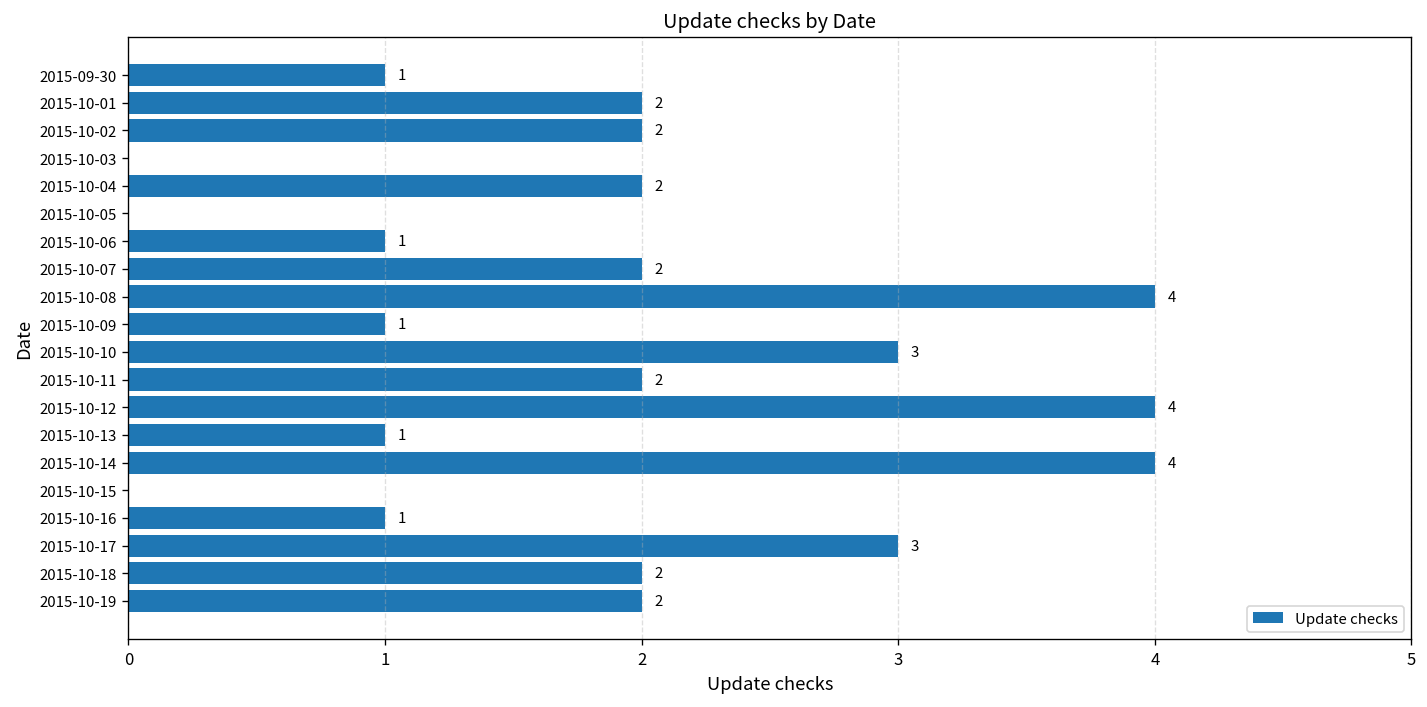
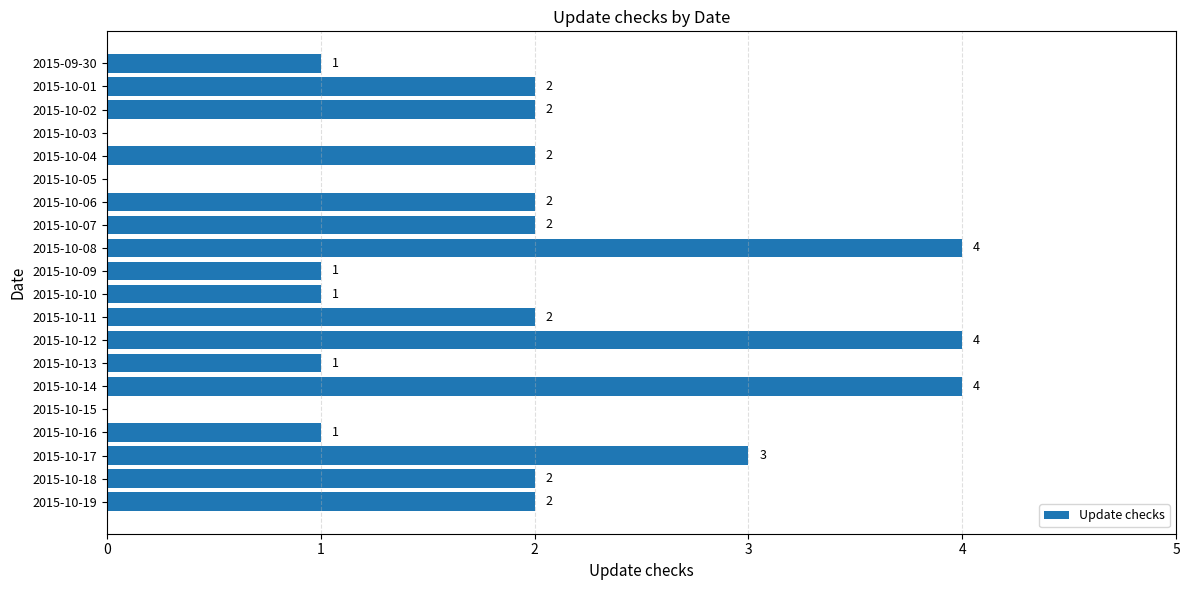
2015-10-06: 1 -> 2
2015-10-10: 3 -> 1
